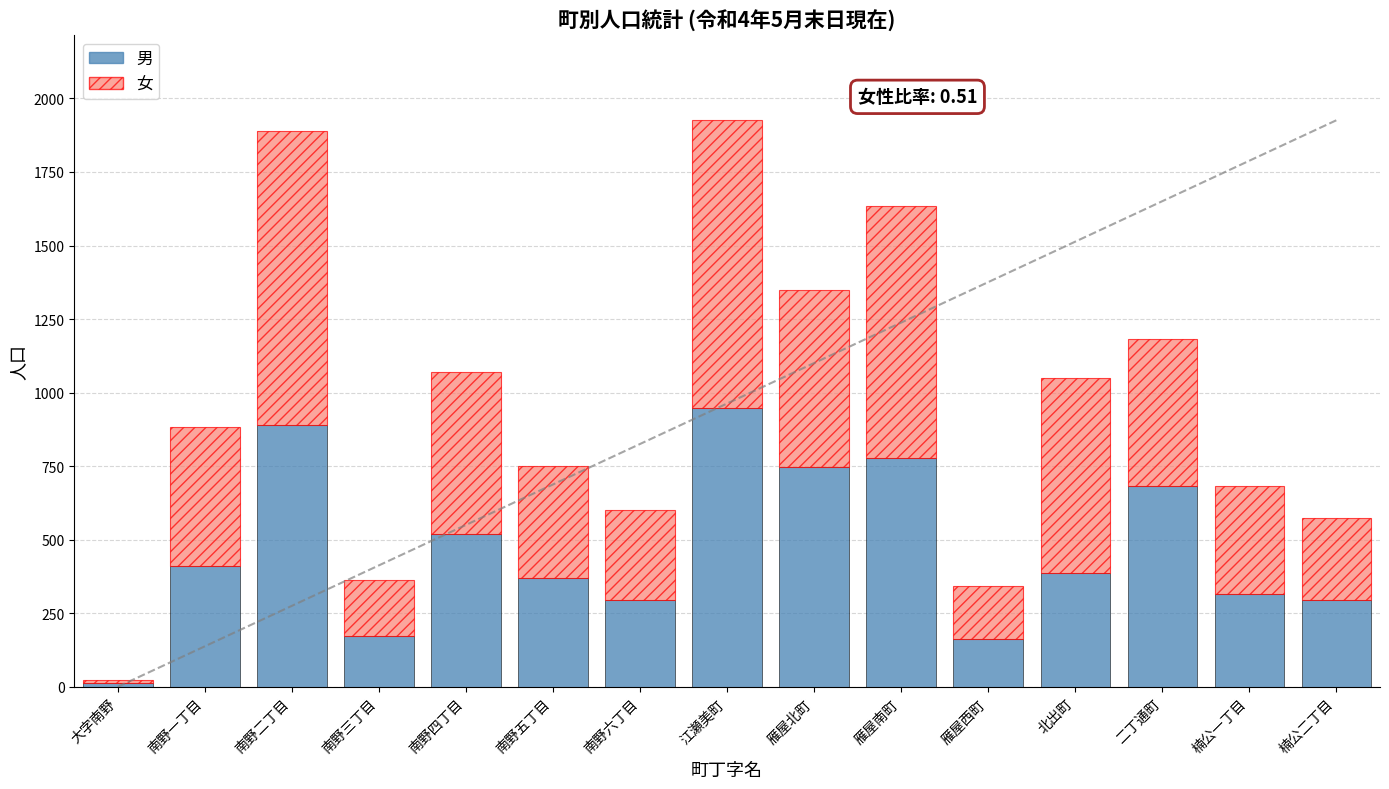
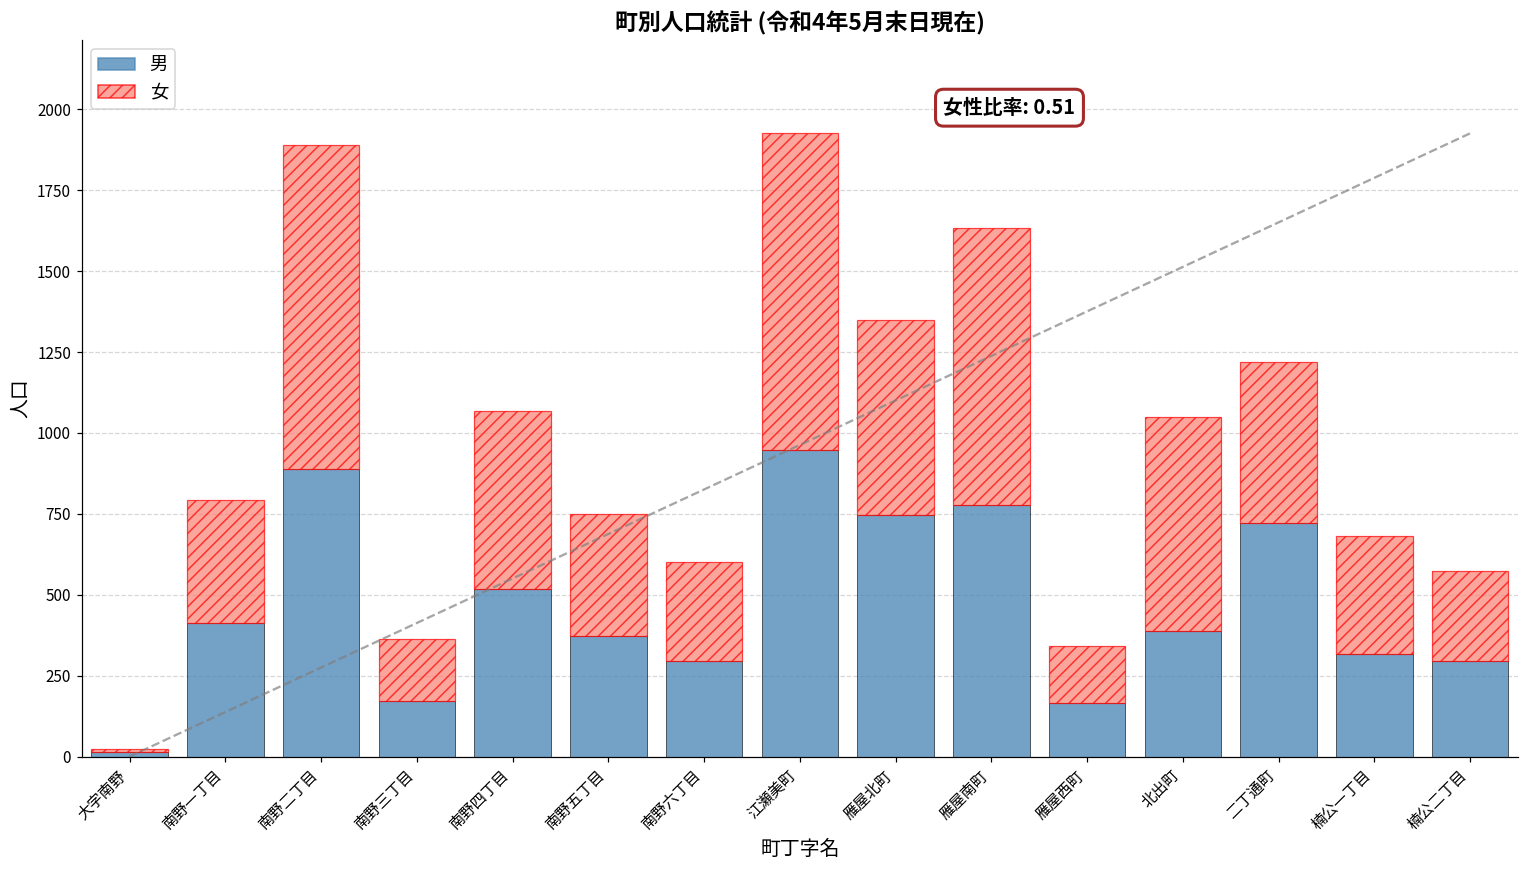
女, 南野一丁目: 470 -> 380
男, 二丁通町: 680 -> 720
